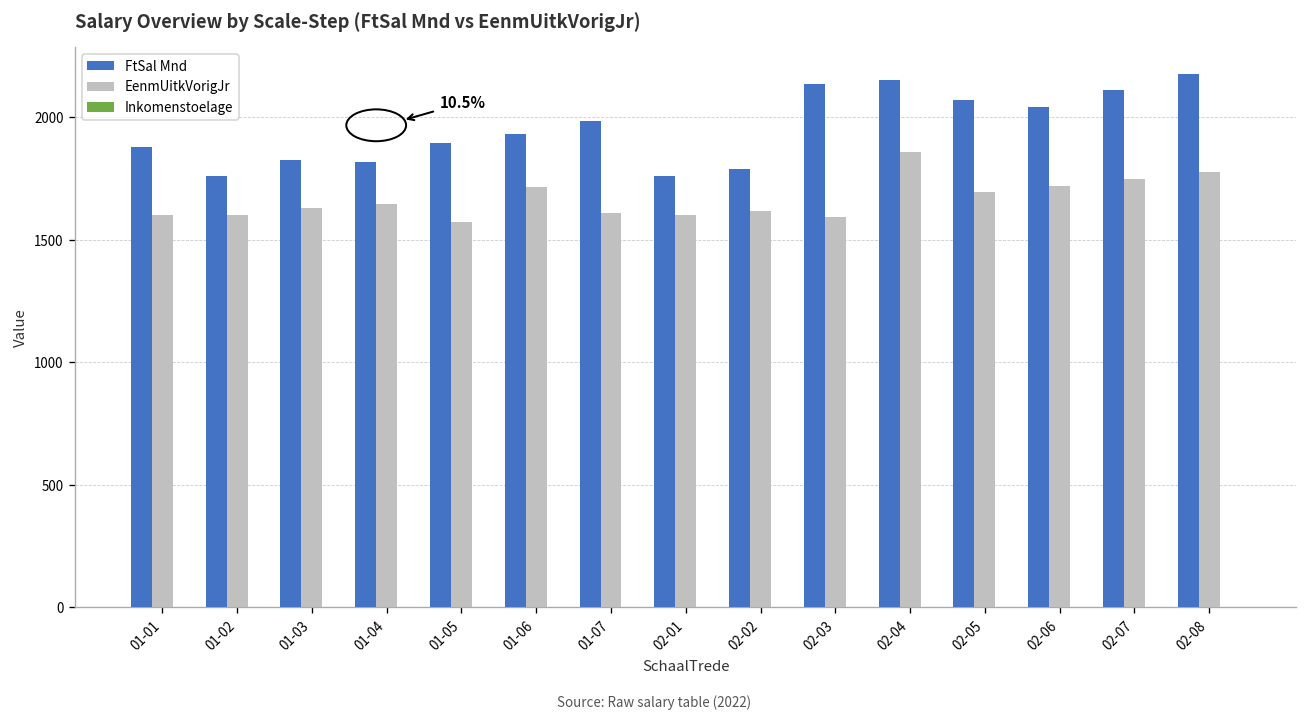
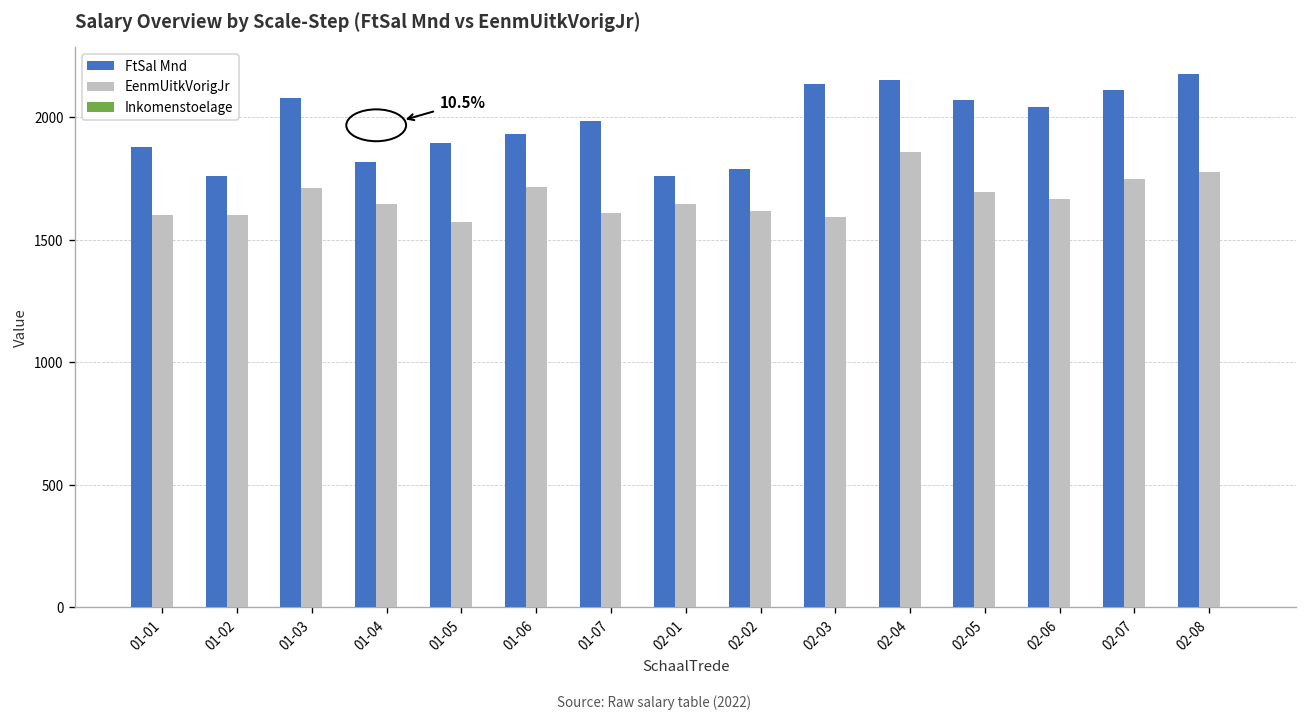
FtSal Mnd, 01-03: 1820 -> 2080
EenmUitkVorigJr, 01-03: 1630 -> 1710
EenmUitkVorigJr, 02-01: 1600 -> 1650
EenmUitkVorigJr, 02-06: 1720 -> 1670
